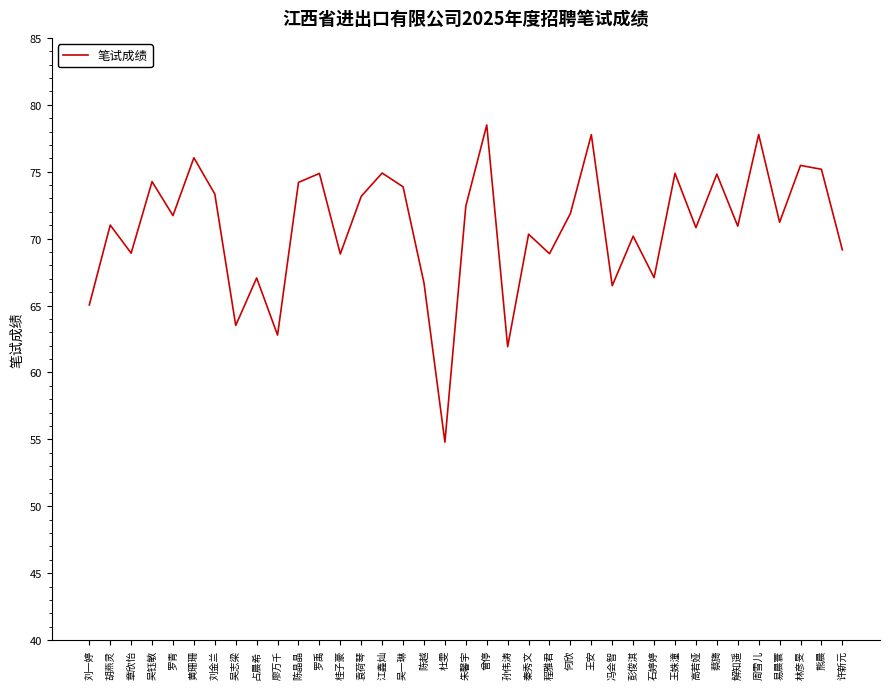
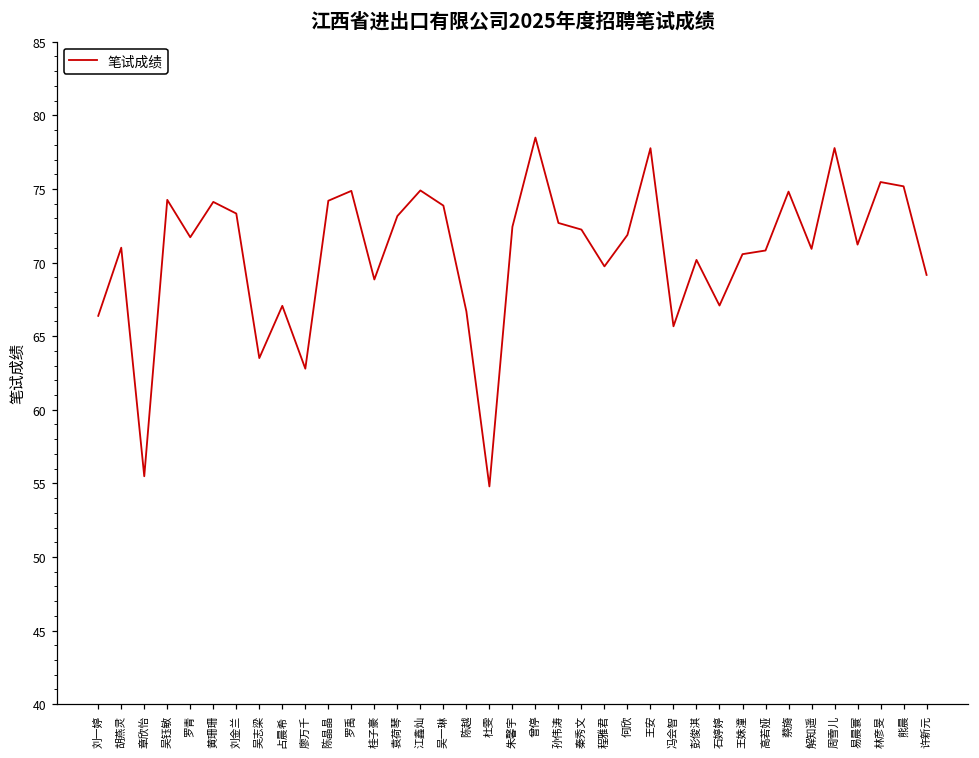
刘一婷: 65.0 -> 66.4
章欣怡: 68.9 -> 55.5
黄珊珊: 76.0 -> 74.1
孙伟涛: 61.9 -> 72.7
秦秀文: 70.3 -> 72.2
程雅君: 68.9 -> 69.7
冯会智: 66.5 -> 65.7
王姝潼: 74.9 -> 70.6
